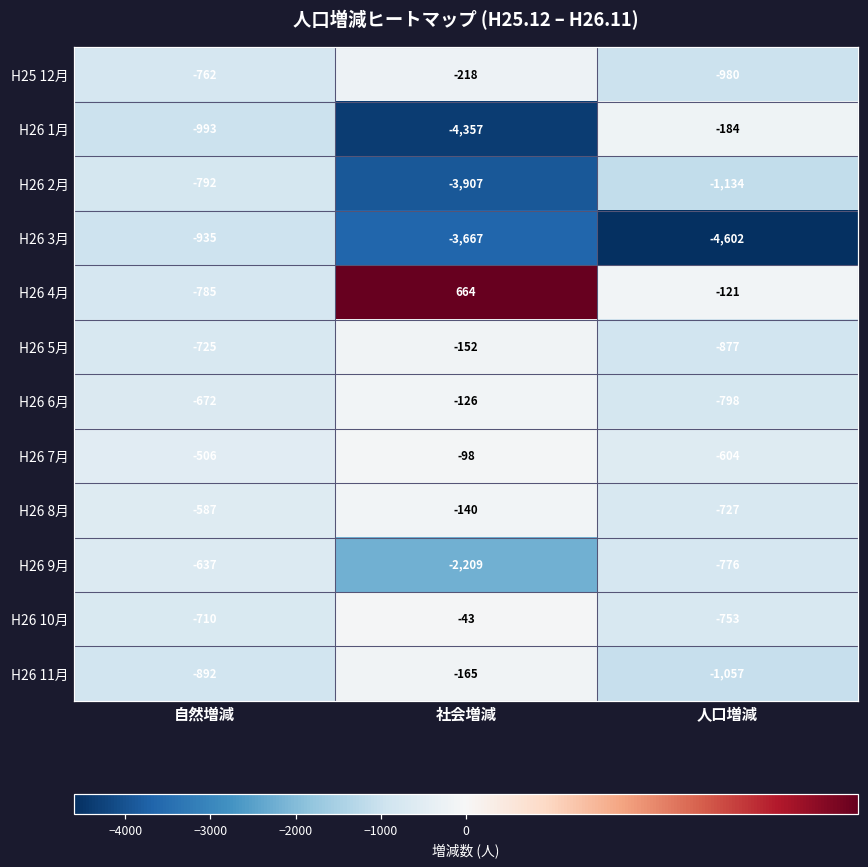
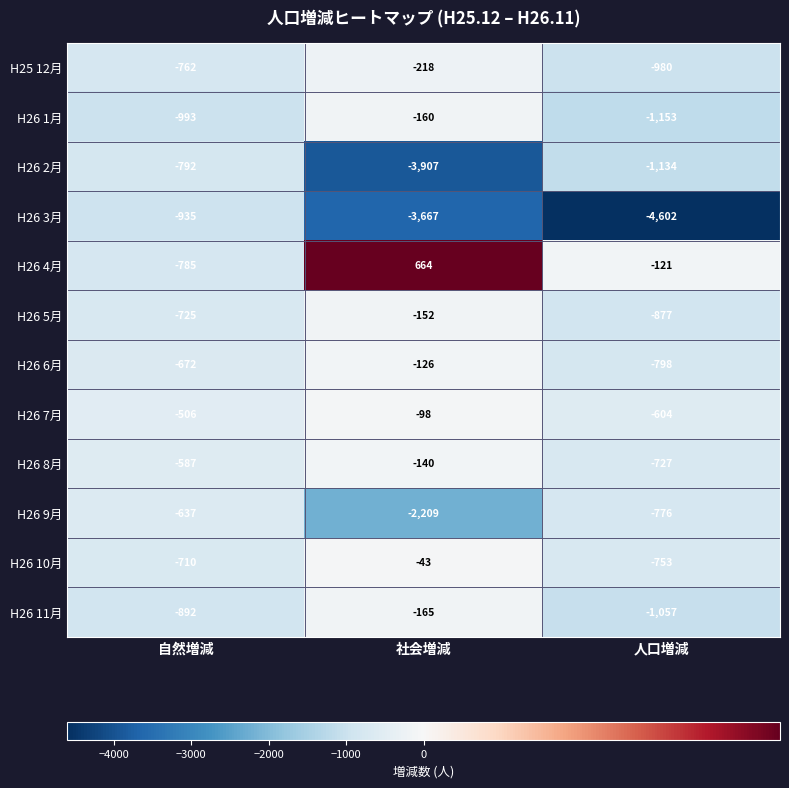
H26 1月, 社会増減: -4,357 -> -160
H26 1月, 人口増減: -184 -> -1,153
